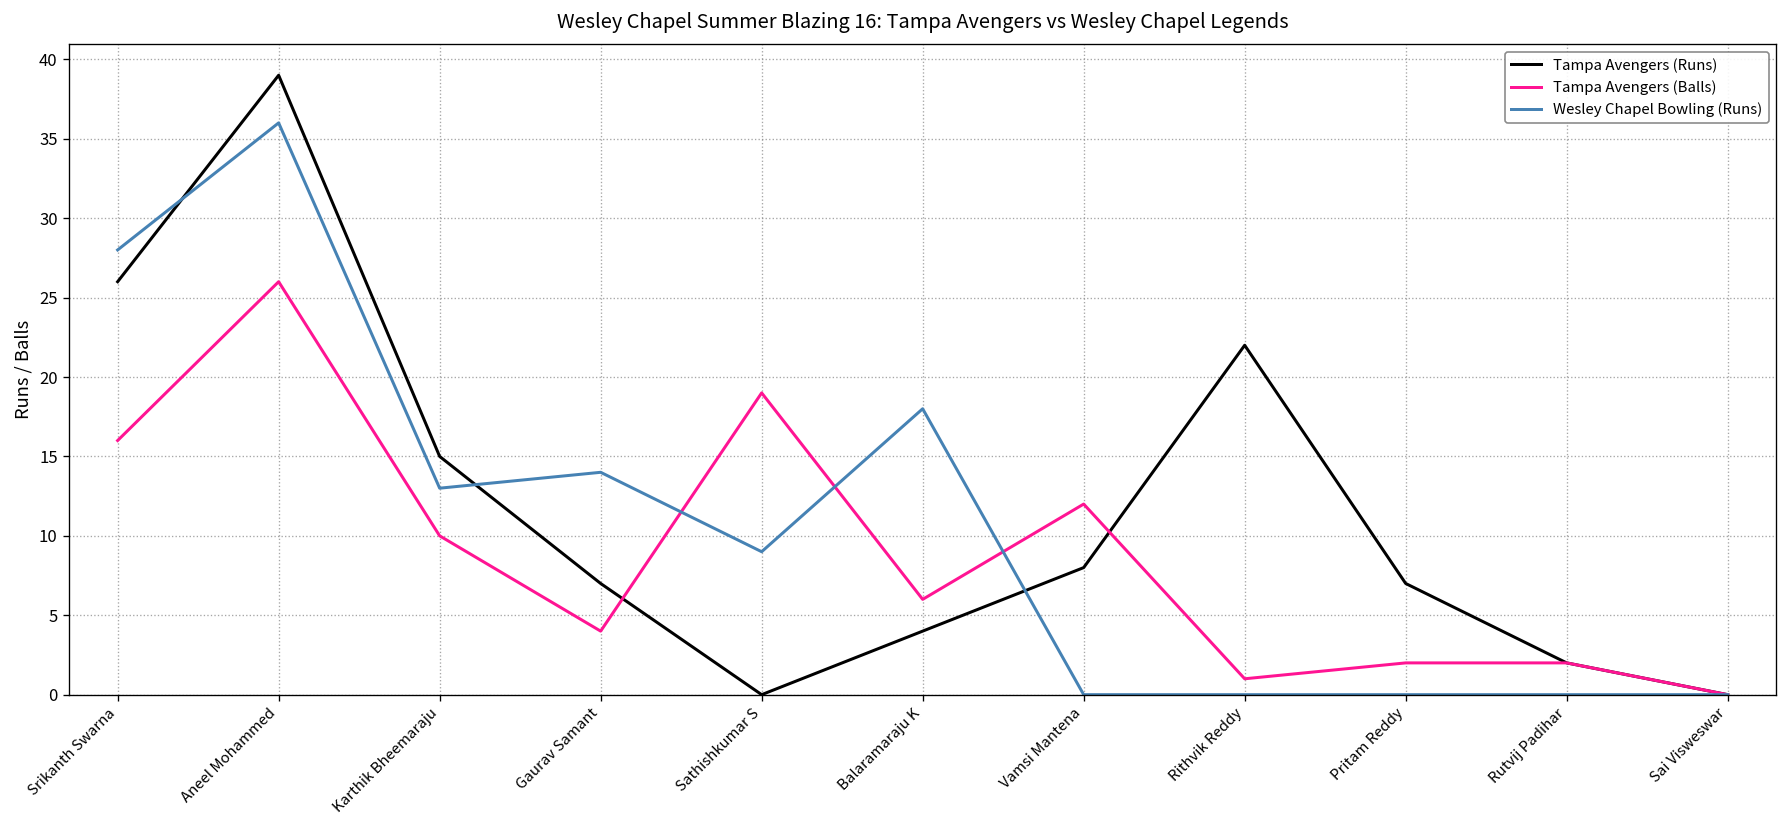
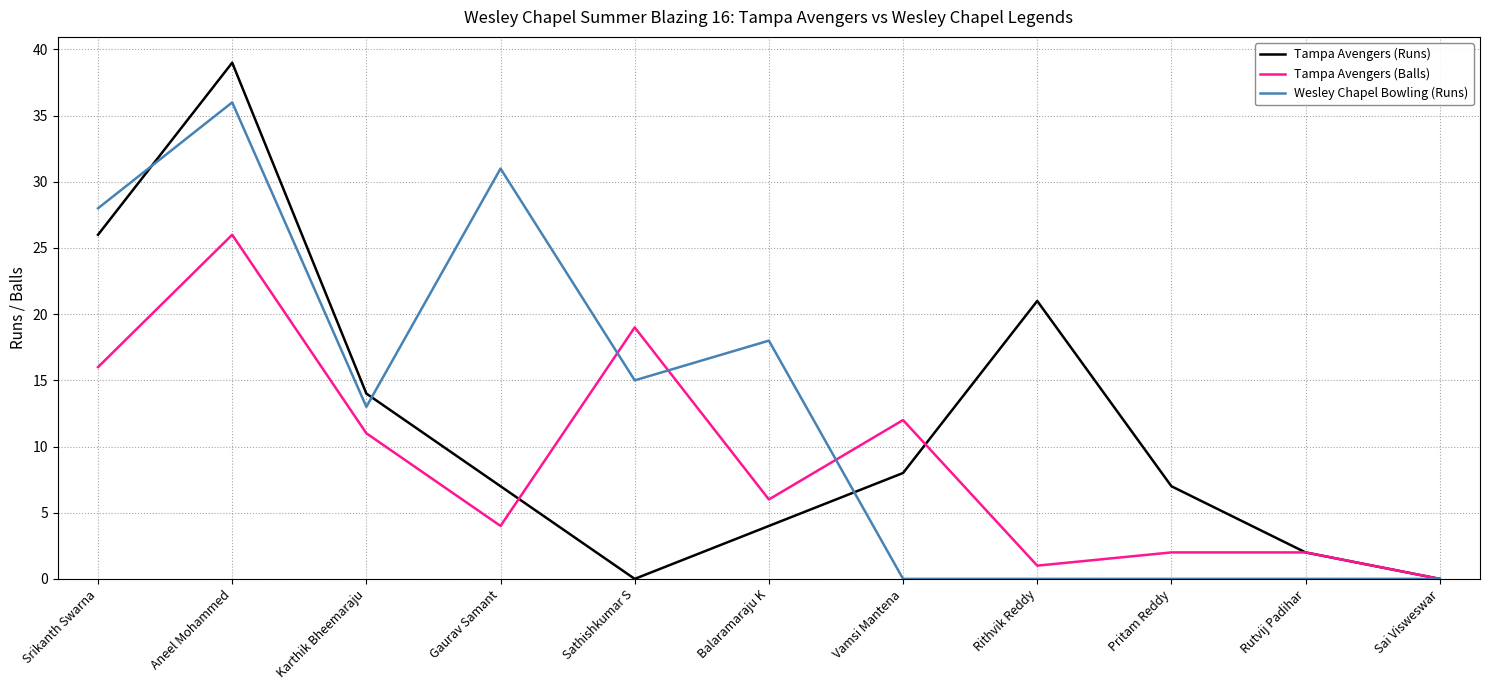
Tampa Avengers (Runs), Karthik Bheemaraju: 15 -> 14
Tampa Avengers (Balls), Karthik Bheemaraju: 10 -> 11
Wesley Chapel Bowling (Runs), Gaurav Samant: 14 -> 31
Wesley Chapel Bowling (Runs), Sathishkumar S: 9 -> 15
Tampa Avengers (Runs), Rithvik Reddy: 22 -> 21
